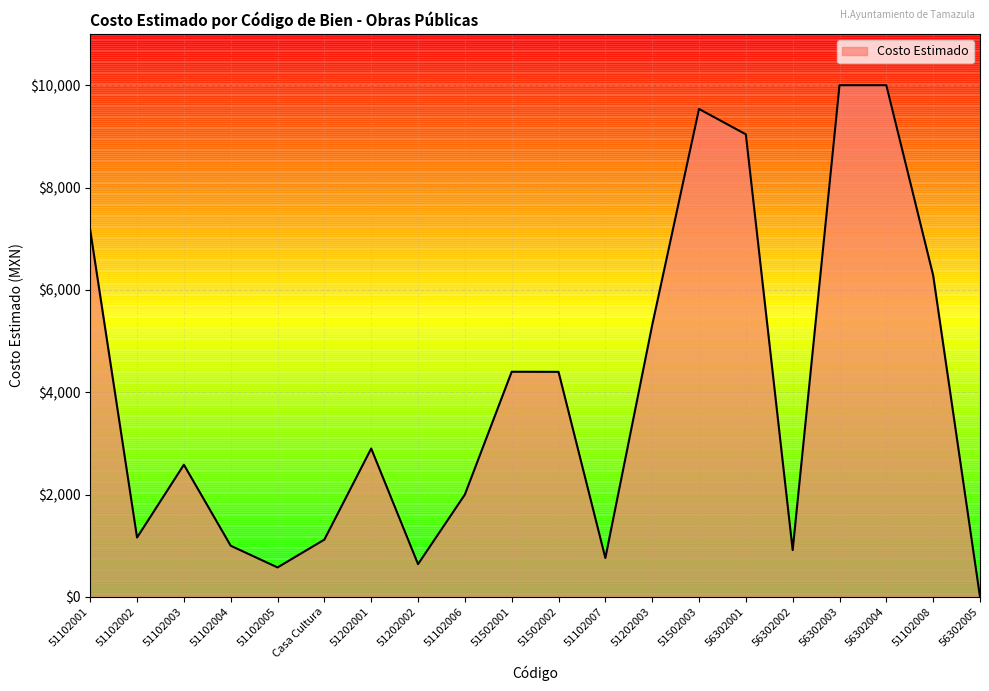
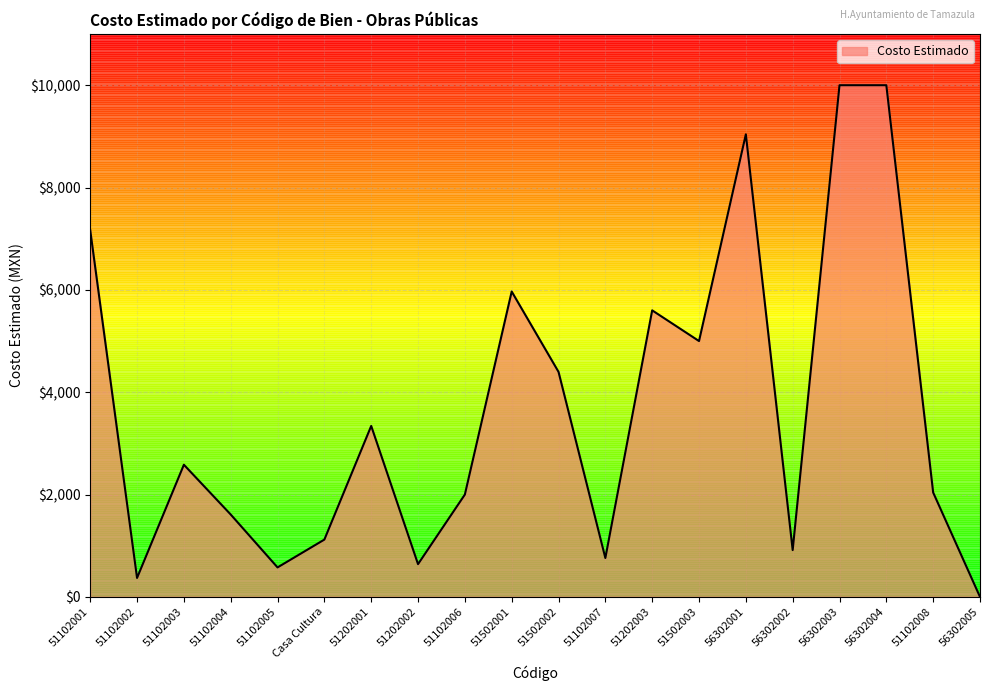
51102002: $1,200 -> $400
51102004: $1,000 -> $1,600
51202001: $2,900 -> $3,300
51502001: $4,400 -> $6,000
51202003: $5,300 -> $5,600
51502003: $9,500 -> $5,000
51102008: $6,300 -> $2,000
